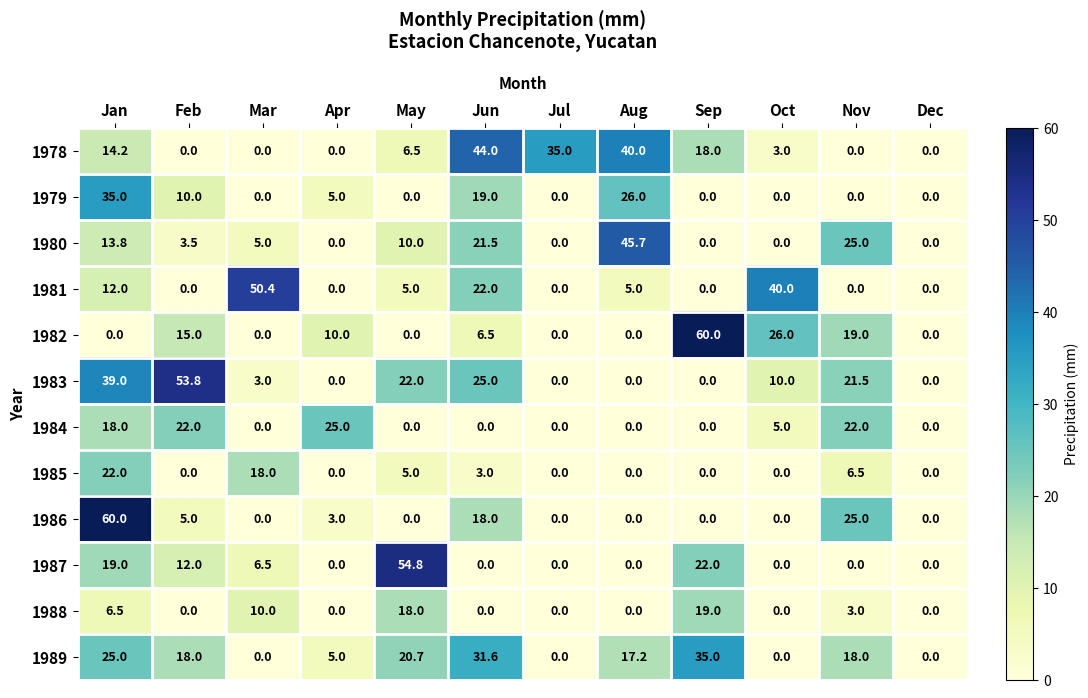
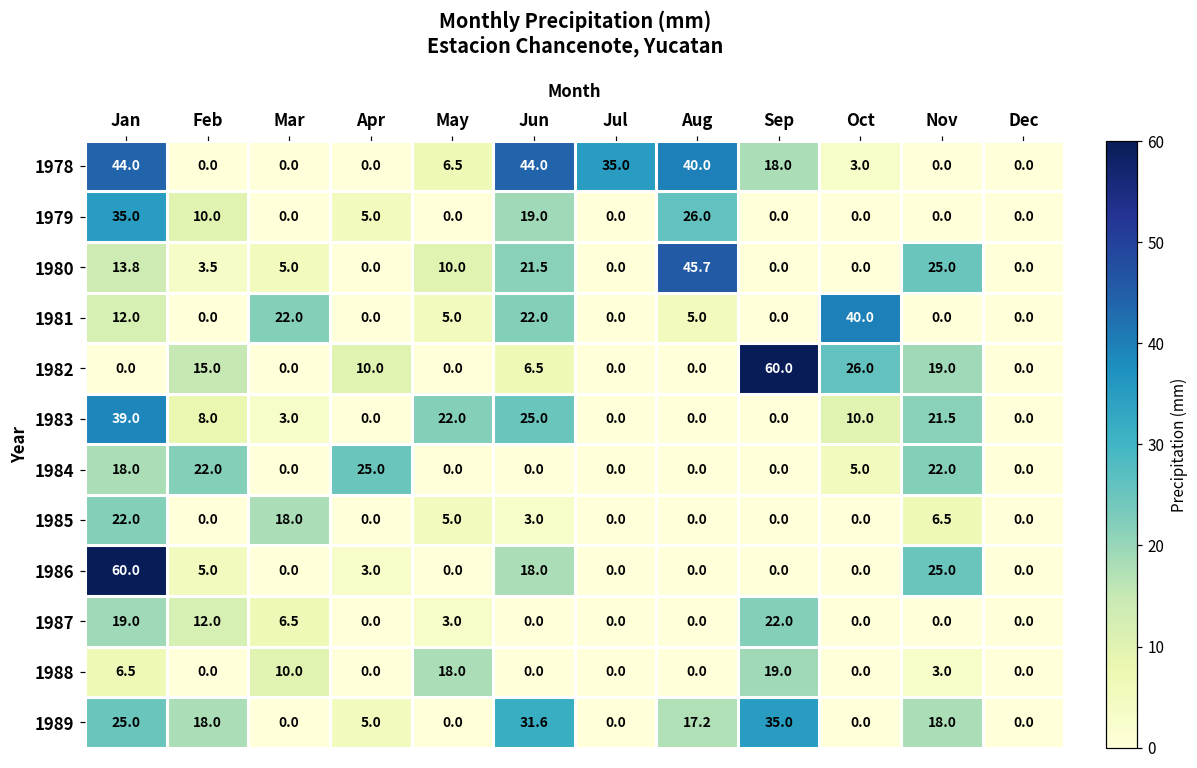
1978, Jan: 14.2 -> 44.0
1981, Mar: 50.4 -> 22.0
1983, Feb: 53.8 -> 8.0
1987, May: 54.8 -> 3.0
1989, May: 20.7 -> 0.0
